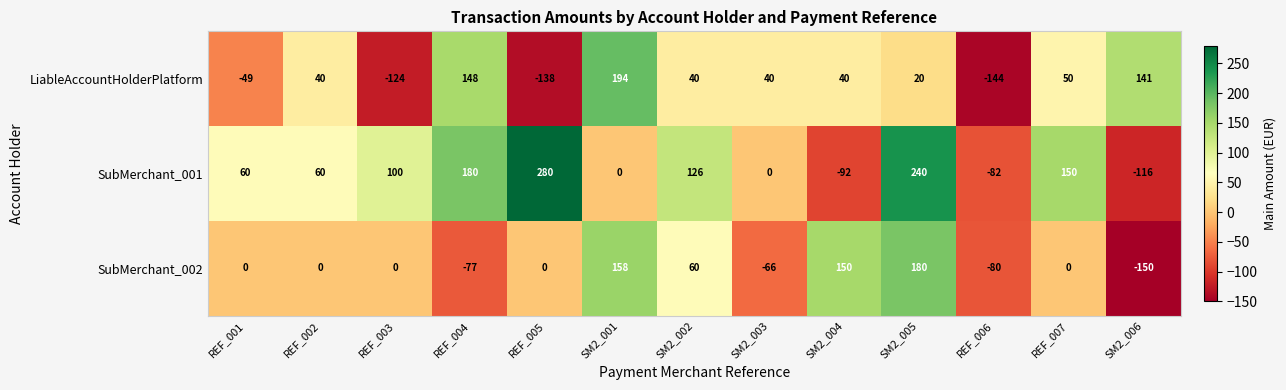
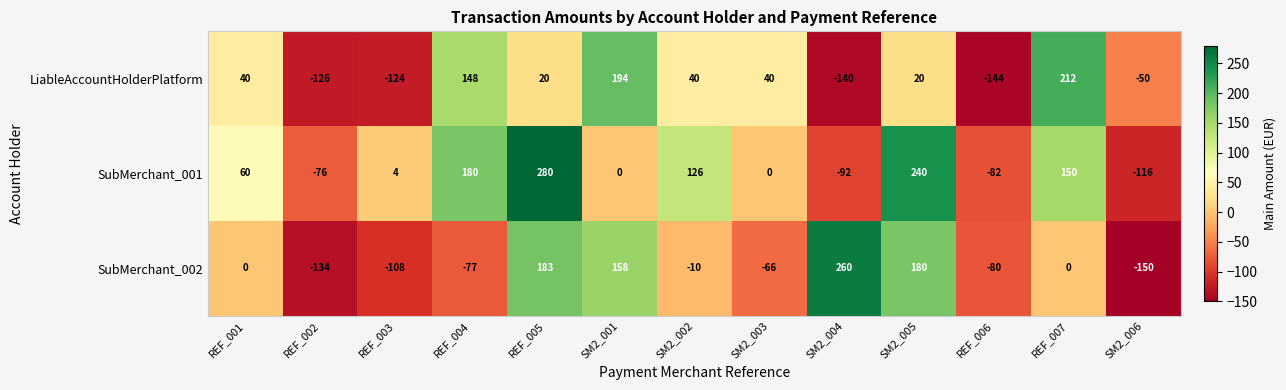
LiableAccountHolderPlatform, REF_001: -49 -> 40
LiableAccountHolderPlatform, REF_002: 40 -> -126
LiableAccountHolderPlatform, REF_005: -138 -> 20
LiableAccountHolderPlatform, SM2_004: 40 -> -140
LiableAccountHolderPlatform, REF_007: 50 -> 212
LiableAccountHolderPlatform, SM2_006: 141 -> -50
SubMerchant_001, REF_002: 60 -> -76
SubMerchant_001, REF_003: 100 -> 4
SubMerchant_002, REF_002: 0 -> -134
SubMerchant_002, REF_003: 0 -> -108
SubMerchant_002, REF_005: 0 -> 183
SubMerchant_002, SM2_002: 60 -> -10
SubMerchant_002, SM2_004: 150 -> 260
